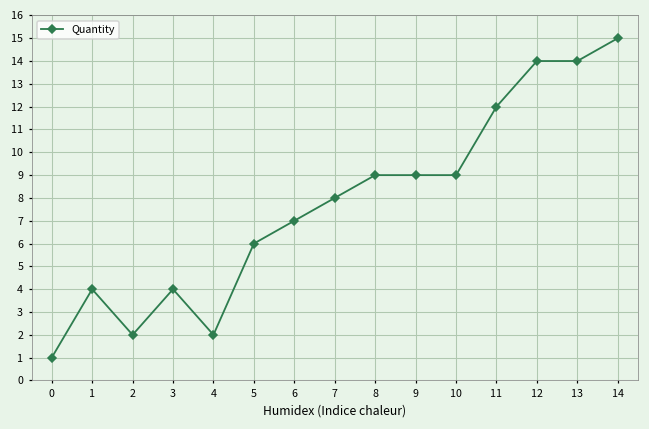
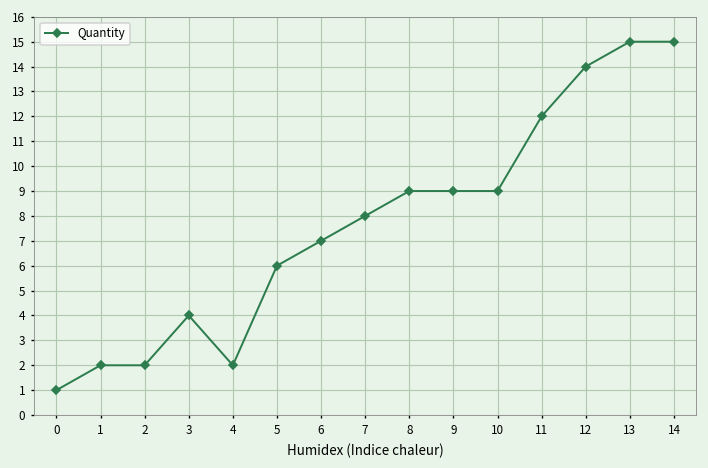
1: 4 -> 2
13: 14 -> 15
